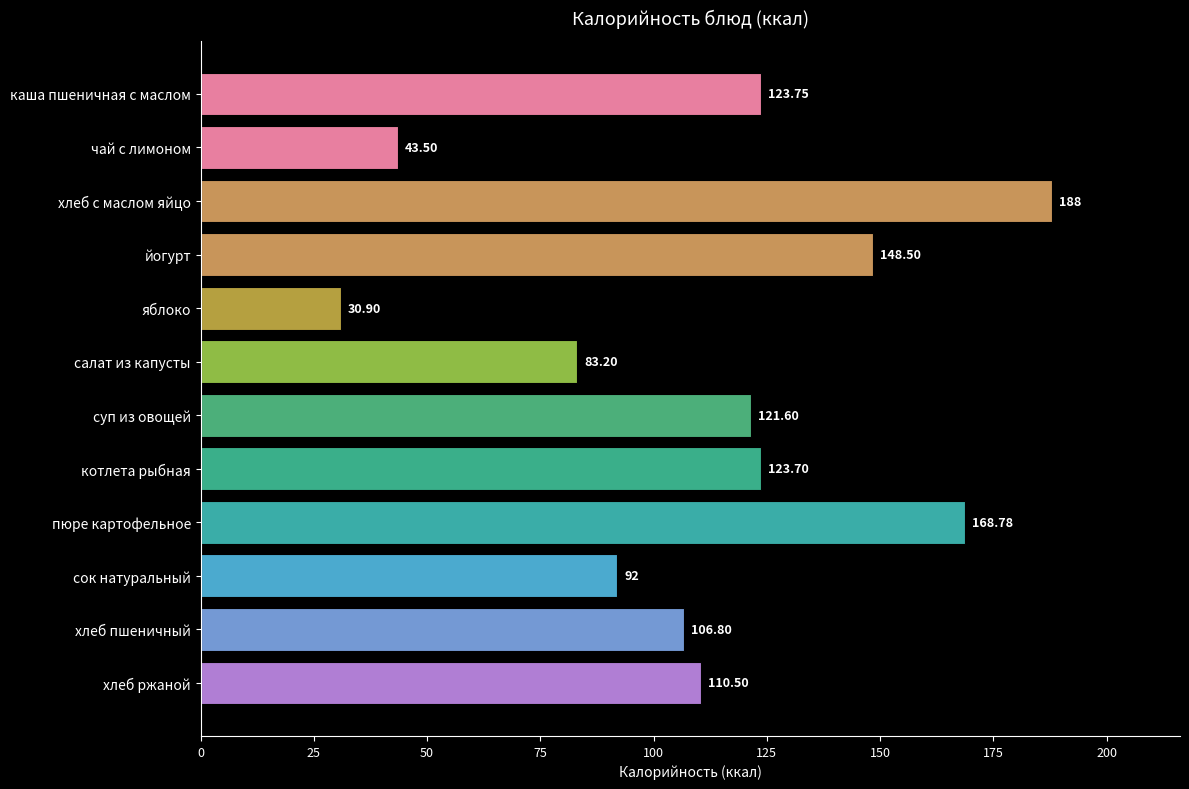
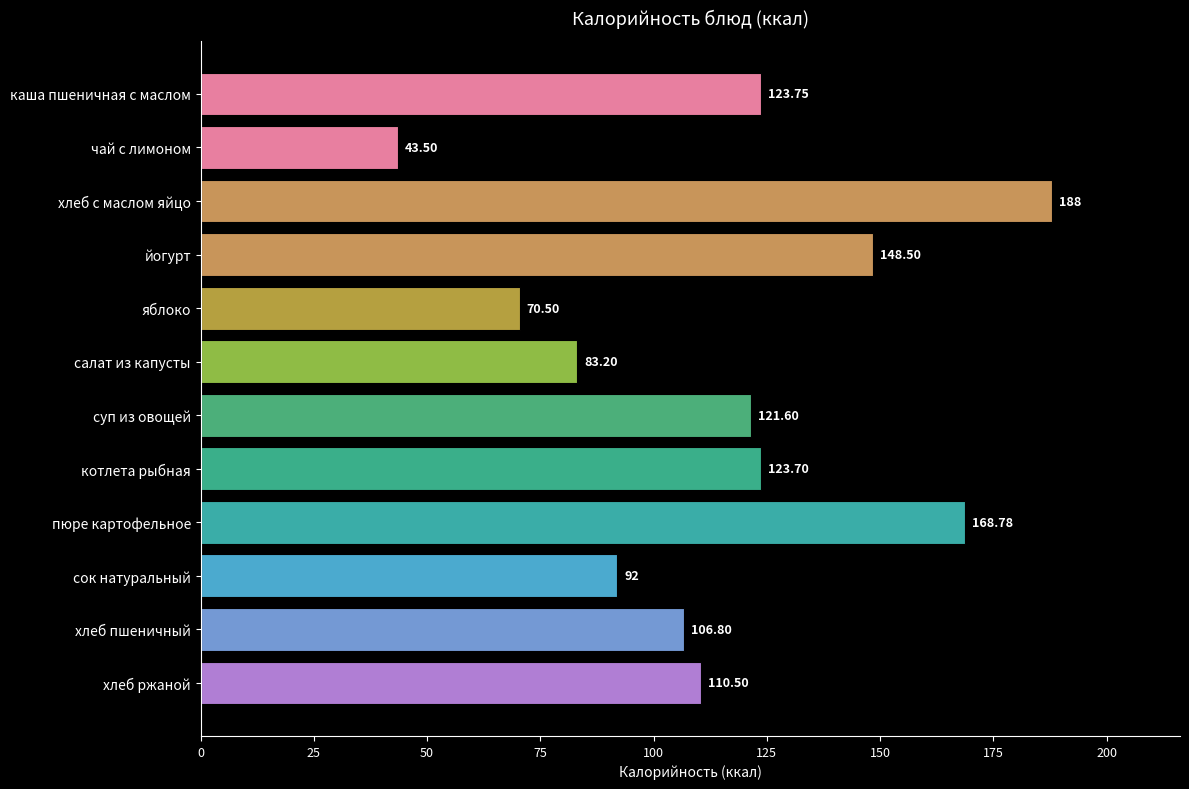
яблоко: 30.90 -> 70.50
